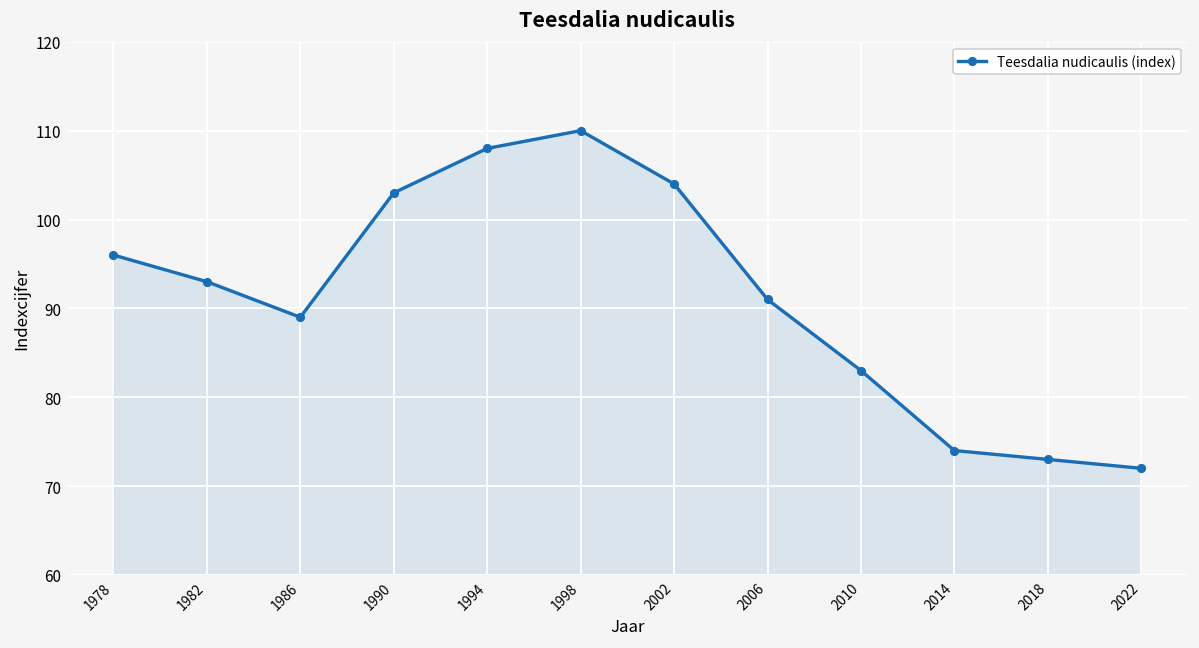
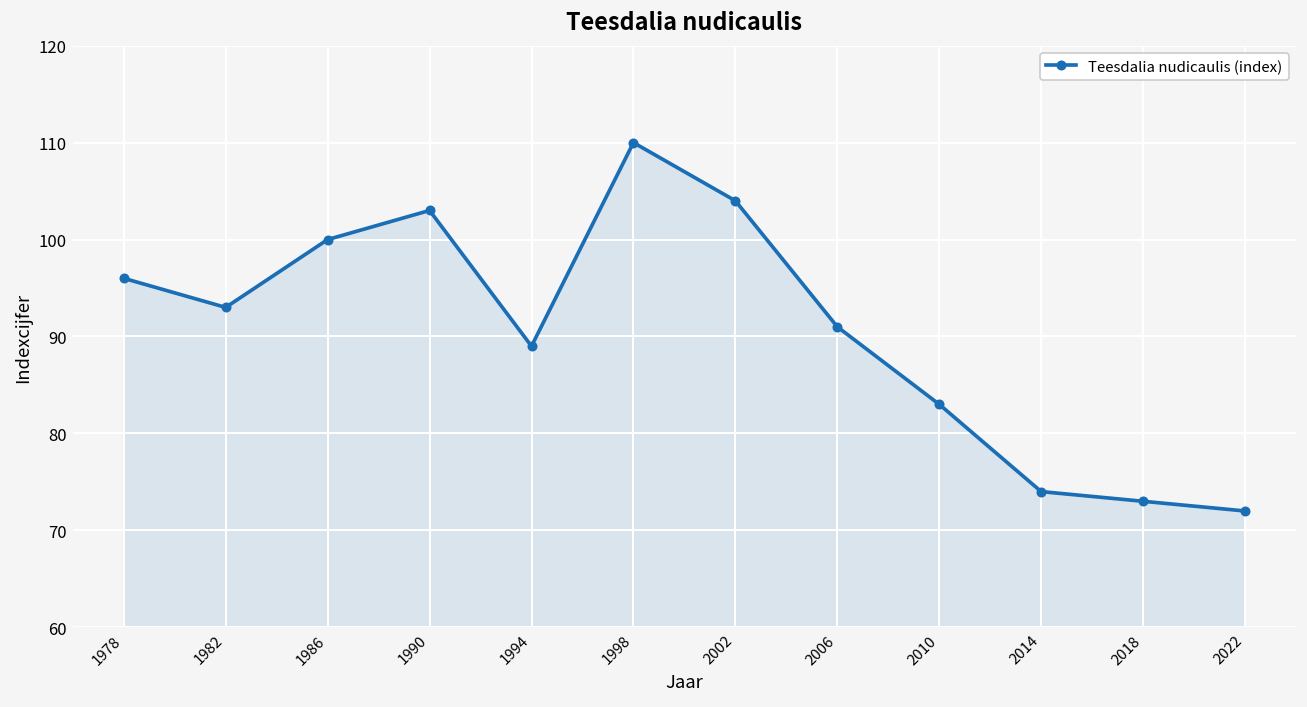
1986: 89 -> 100
1994: 108 -> 89
